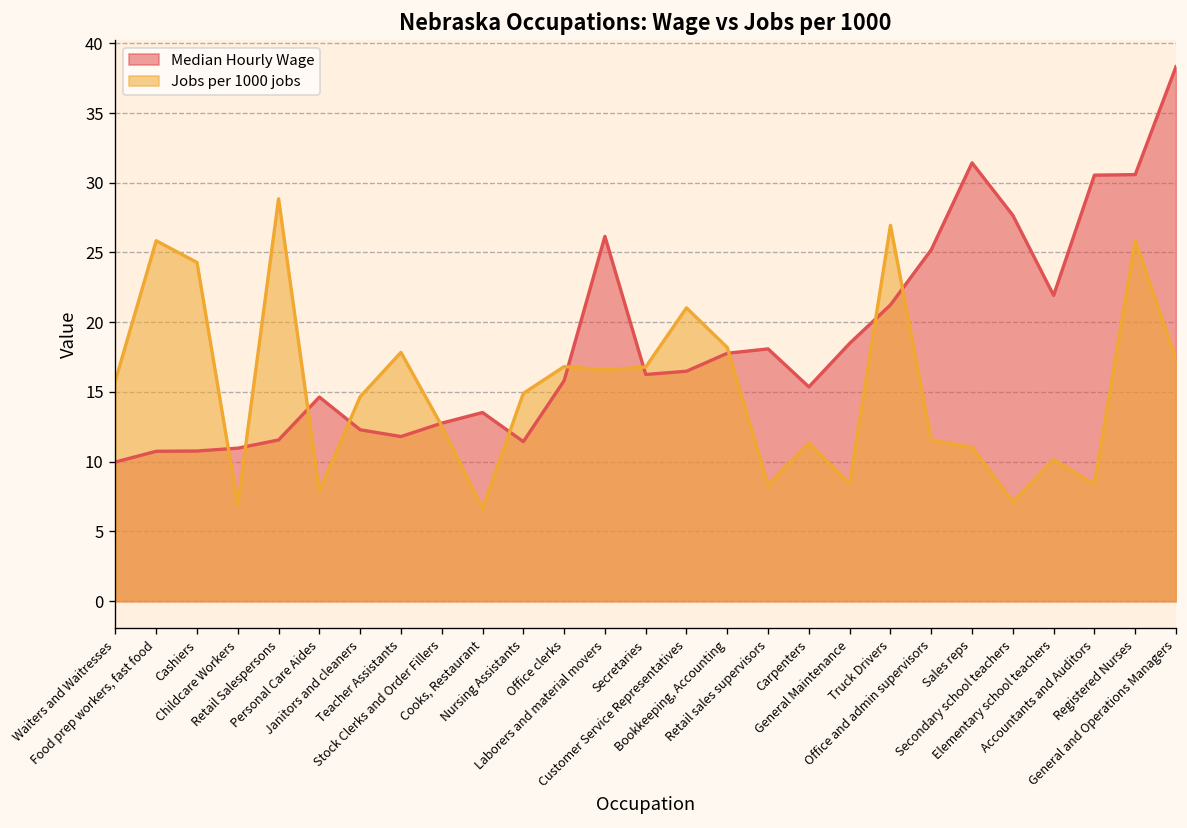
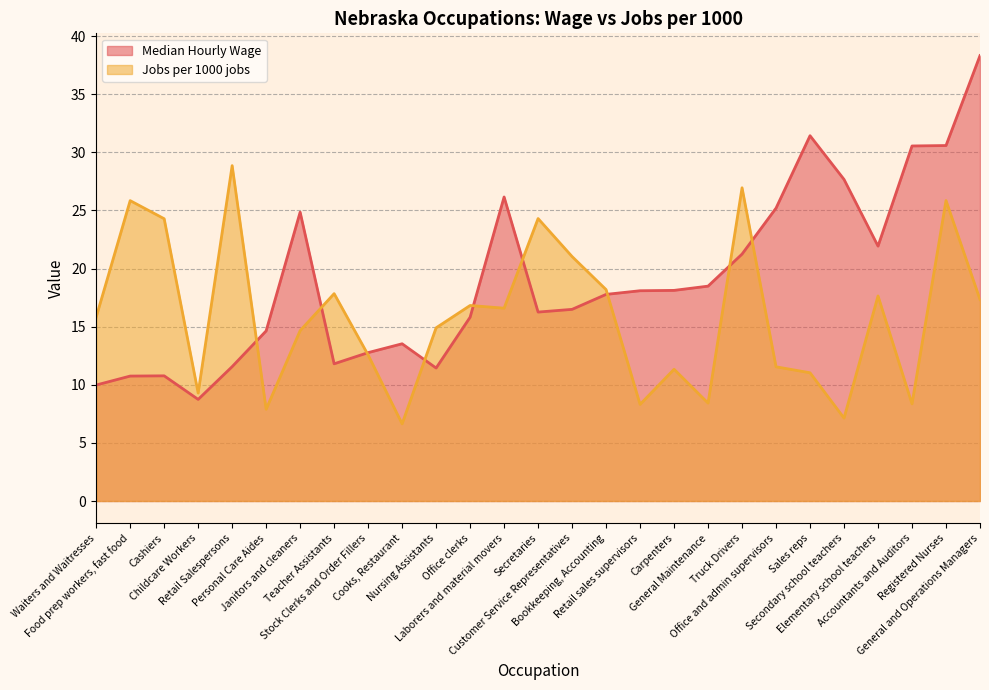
Median Hourly Wage, Childcare Workers: 11.0 -> 8.7
Jobs per 1000 jobs, Childcare Workers: 6.9 -> 9.3
Median Hourly Wage, Janitors and cleaners: 12.3 -> 24.9
Jobs per 1000 jobs, Secretaries: 16.8 -> 24.3
Median Hourly Wage, Carpenters: 15.4 -> 18.1
Jobs per 1000 jobs, Elementary school teachers: 10.1 -> 17.6
